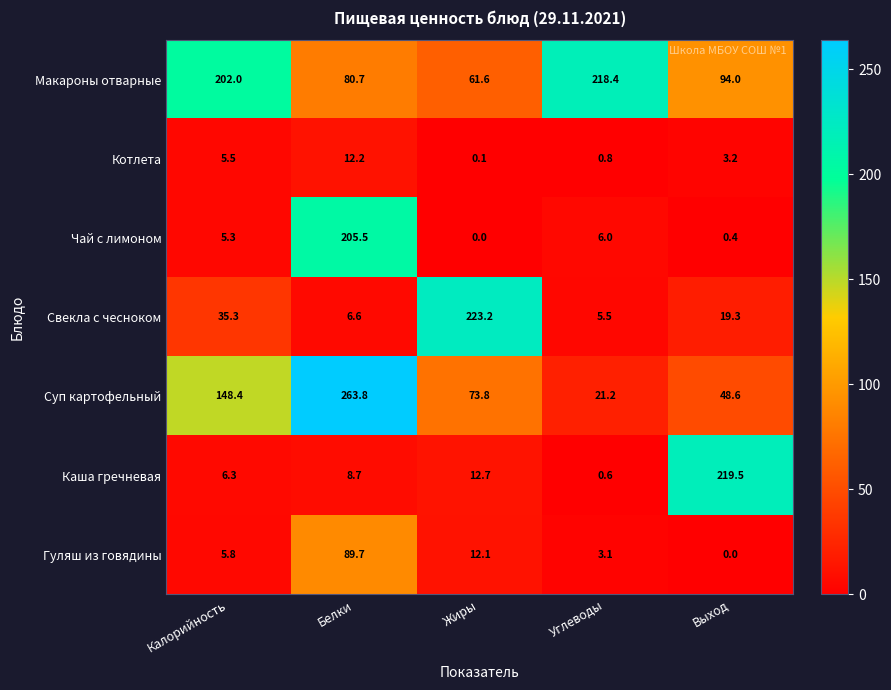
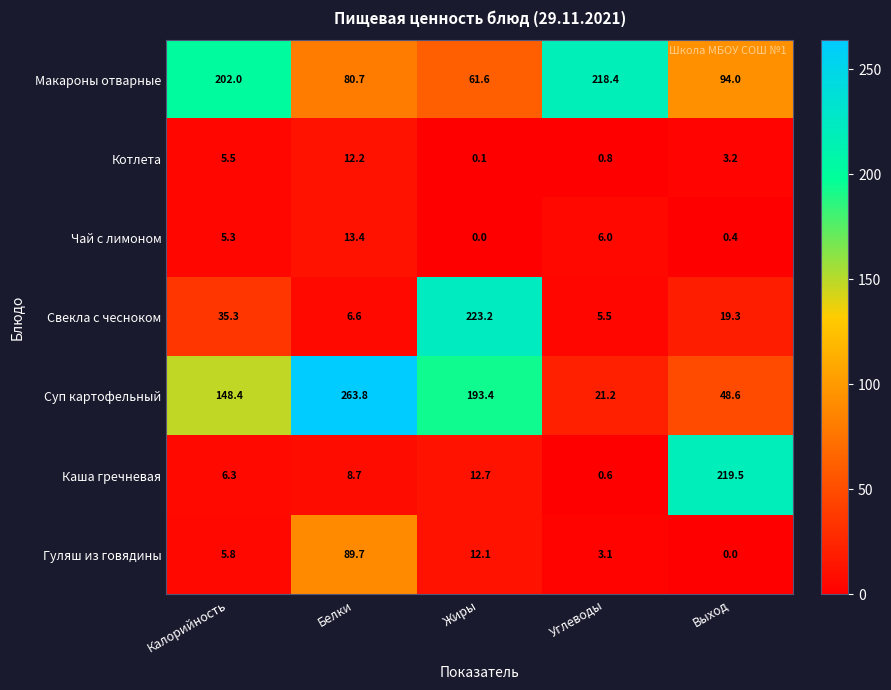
Чай с лимоном, Белки: 205.5 -> 13.4
Суп картофельный, Жиры: 73.8 -> 193.4
